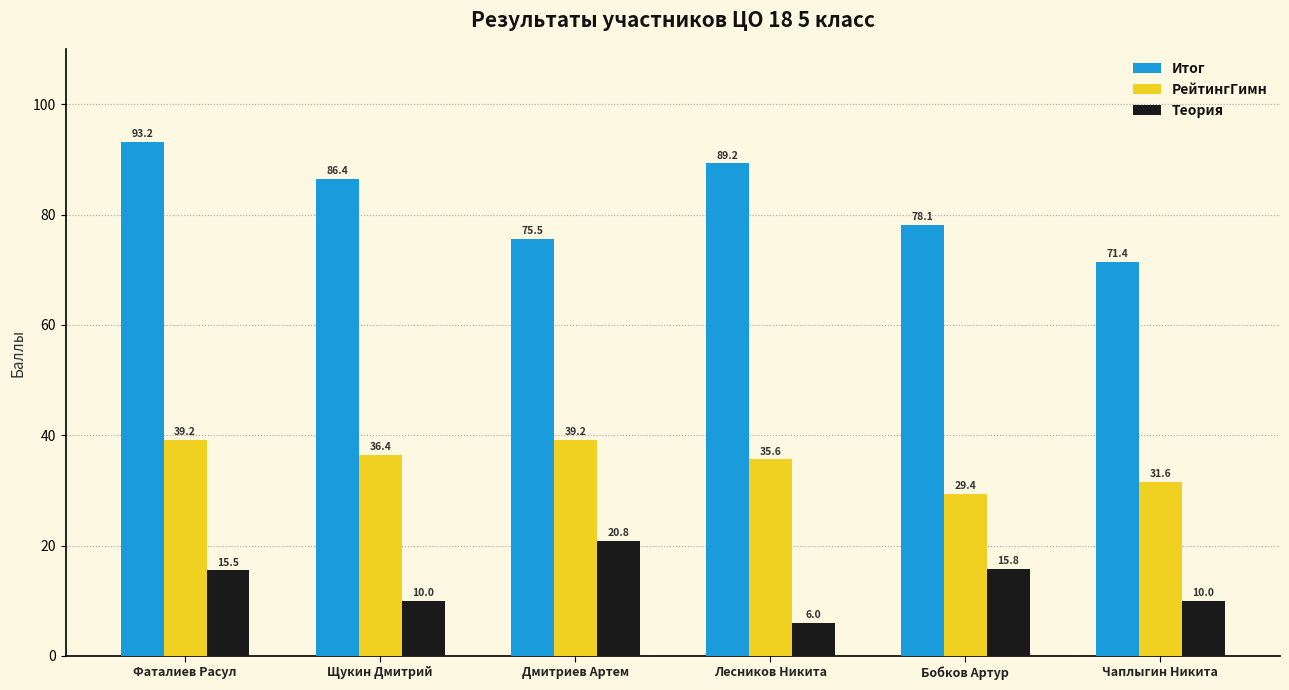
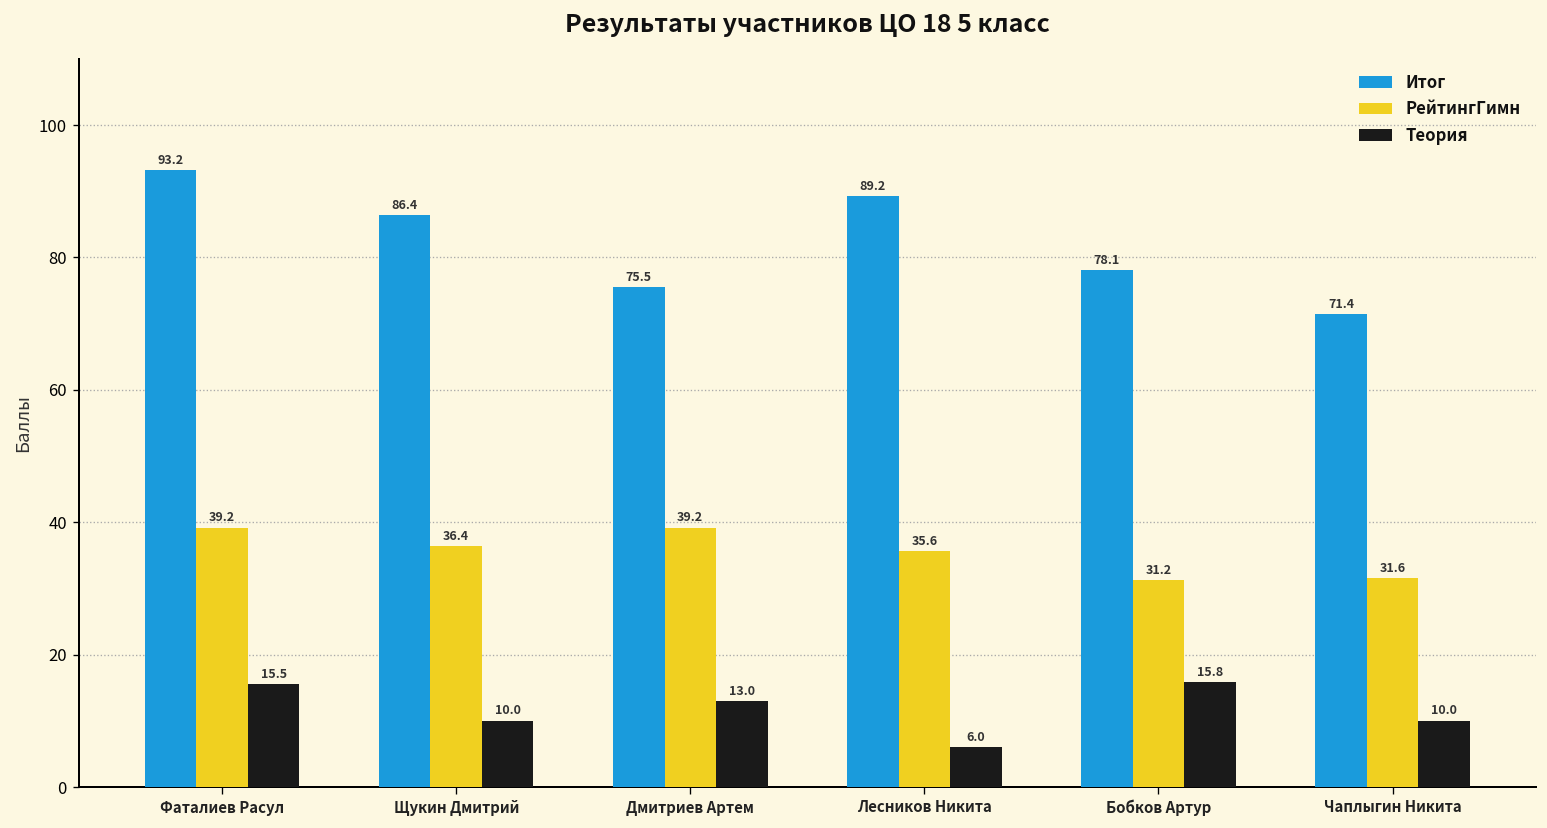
Теория, Дмитриев Артем: 20.8 -> 13.0
РейтингГимн, Бобков Артур: 29.4 -> 31.2
